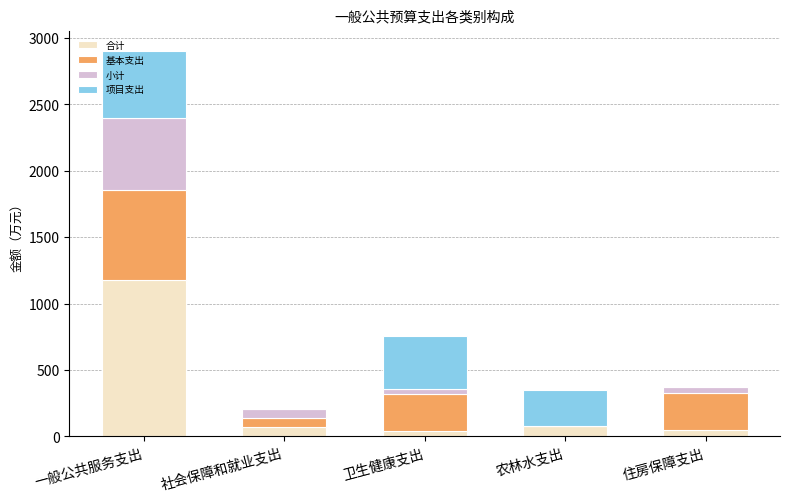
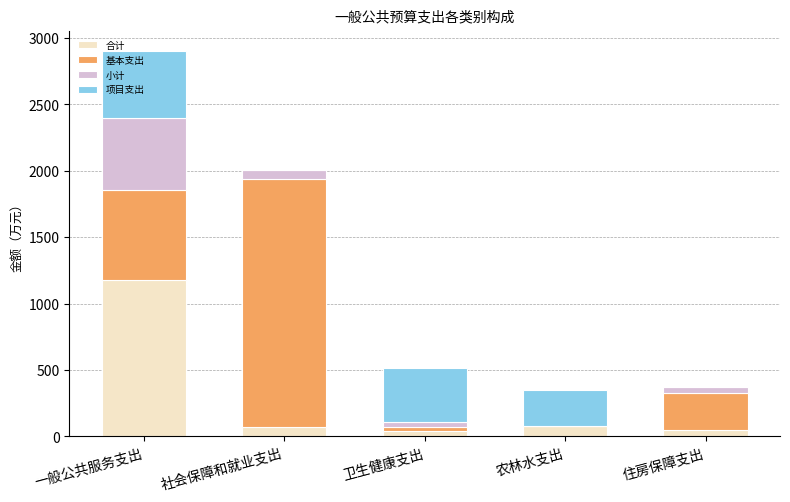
基本支出, 社会保障和就业支出: 70 -> 1870
基本支出, 卫生健康支出: 280 -> 40
